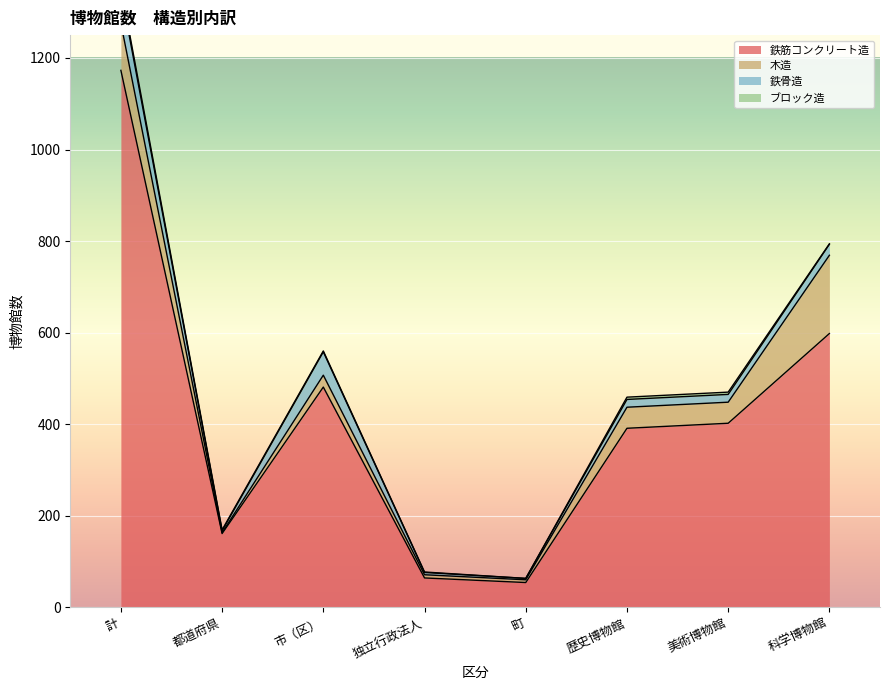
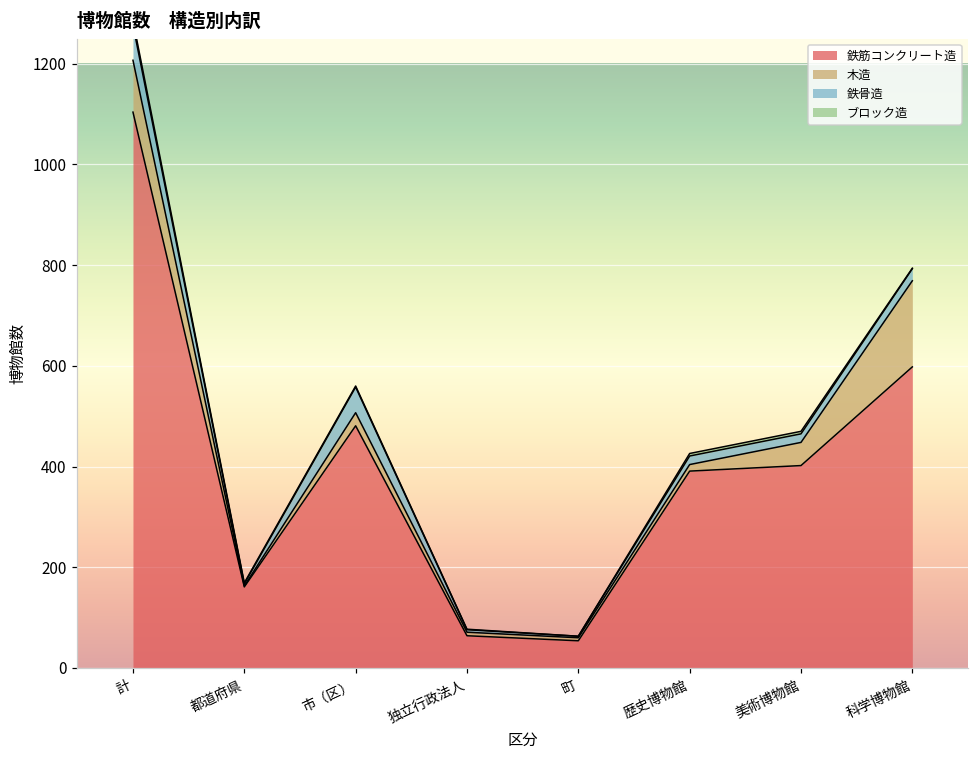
鉄筋コンクリート造, 計: 1170 -> 1100
木造, 歴史博物館: 50 -> 10
